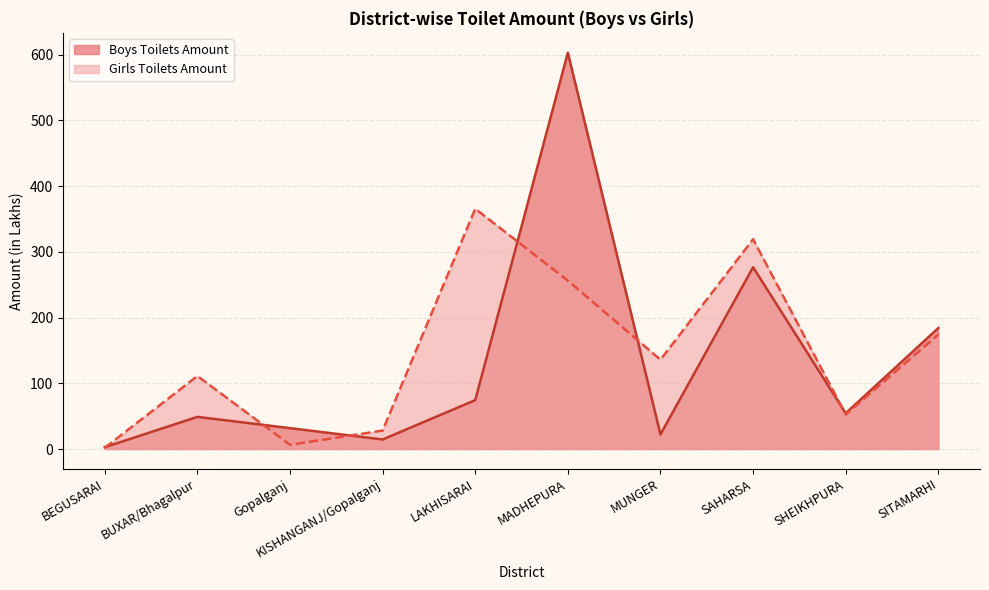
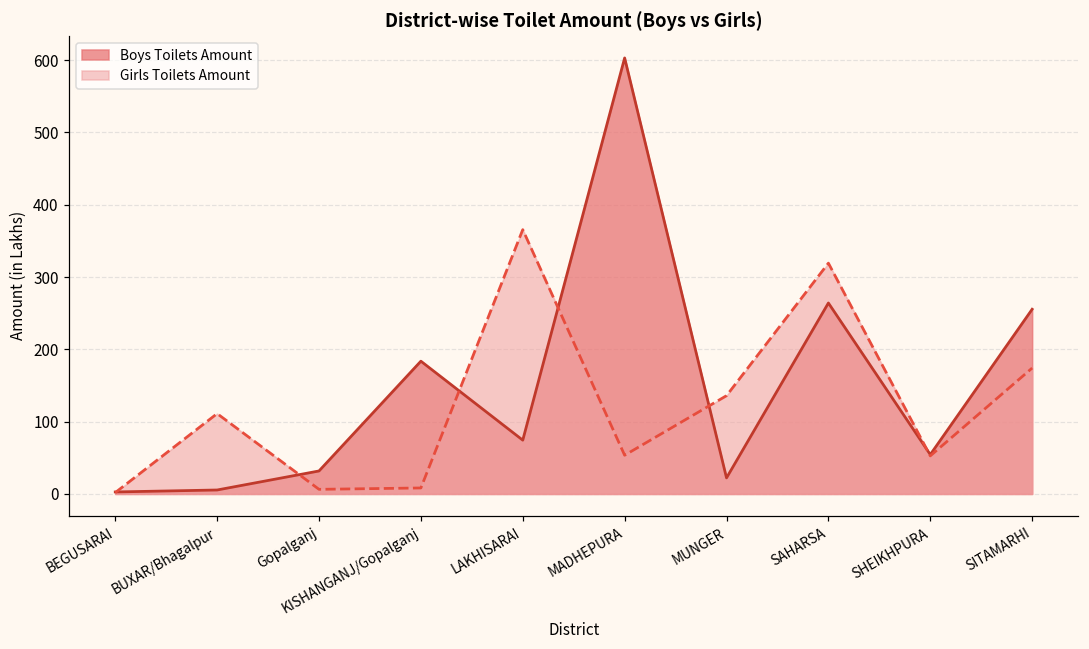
Boys Toilets Amount, BUXAR/Bhagalpur: 50 -> 10
Boys Toilets Amount, KISHANGANJ/Gopalganj: 10 -> 180
Girls Toilets Amount, KISHANGANJ/Gopalganj: 30 -> 10
Girls Toilets Amount, MADHEPURA: 260 -> 50
Boys Toilets Amount, SAHARSA: 280 -> 260
Boys Toilets Amount, SITAMARHI: 180 -> 260
